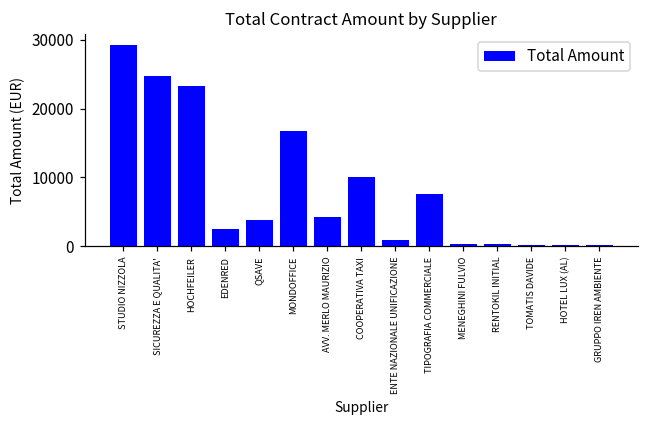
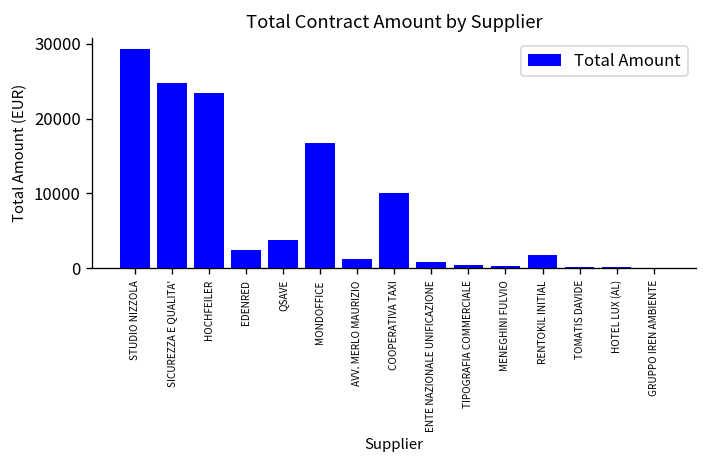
AVV. MERLO MAURIZIO: 4000 -> 1000
TIPOGRAFIA COMMERCIALE: 8000 -> 0
RENTOKIL INITIAL: 0 -> 2000
